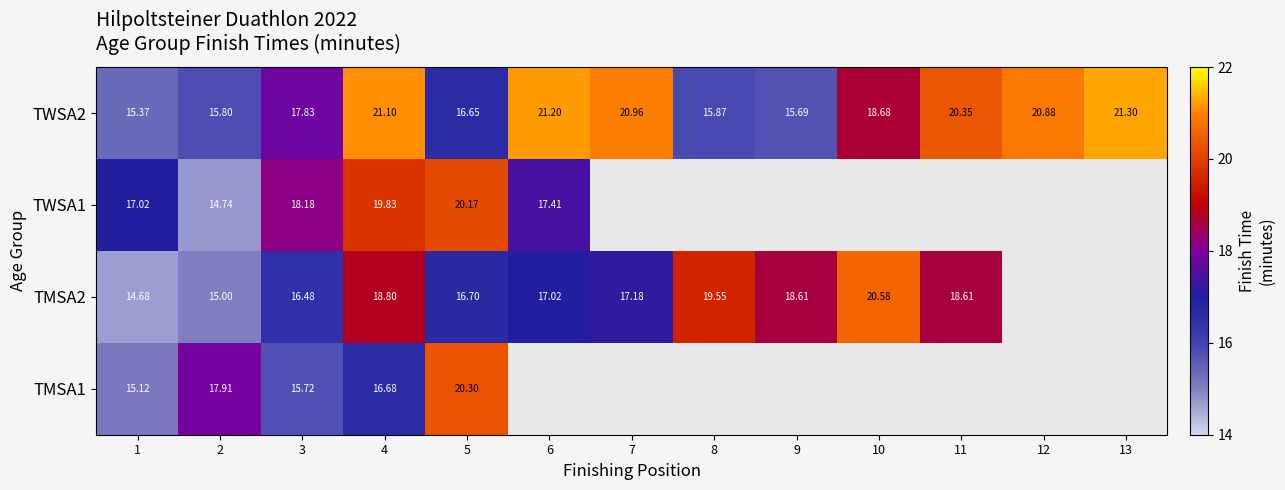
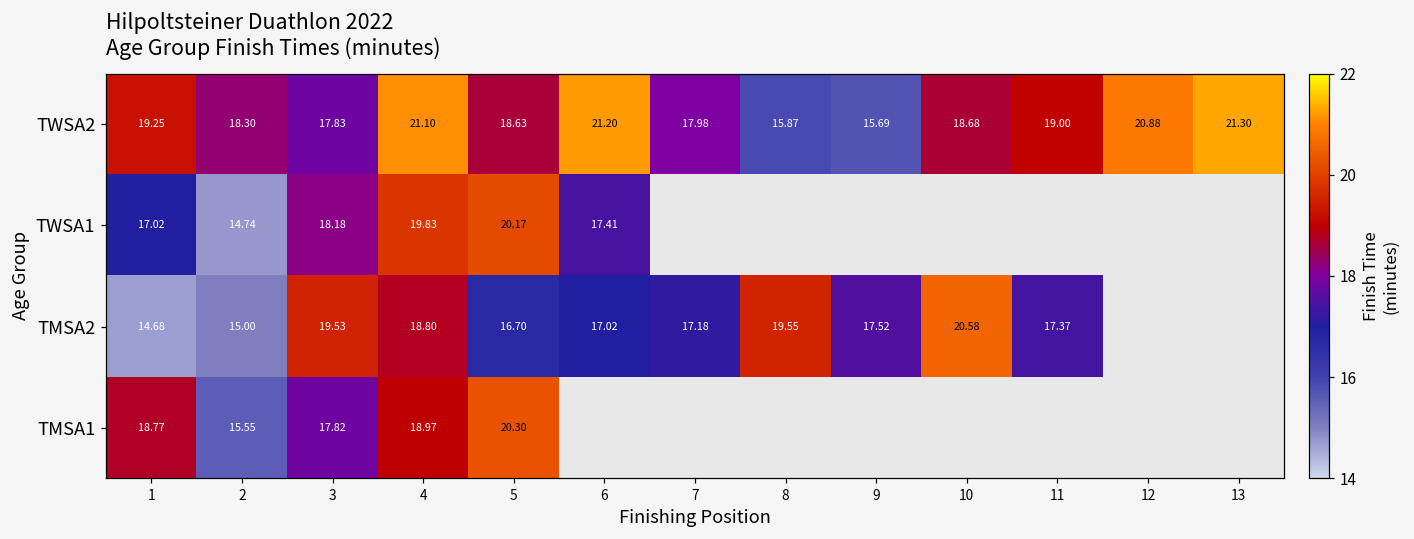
TWSA2, 1: 15.37 -> 19.25
TWSA2, 2: 15.80 -> 18.30
TWSA2, 5: 16.65 -> 18.63
TWSA2, 7: 20.96 -> 17.98
TWSA2, 11: 20.35 -> 19.00
TMSA2, 3: 16.48 -> 19.53
TMSA2, 9: 18.61 -> 17.52
TMSA2, 11: 18.61 -> 17.37
TMSA1, 1: 15.12 -> 18.77
TMSA1, 2: 17.91 -> 15.55
TMSA1, 3: 15.72 -> 17.82
TMSA1, 4: 16.68 -> 18.97
